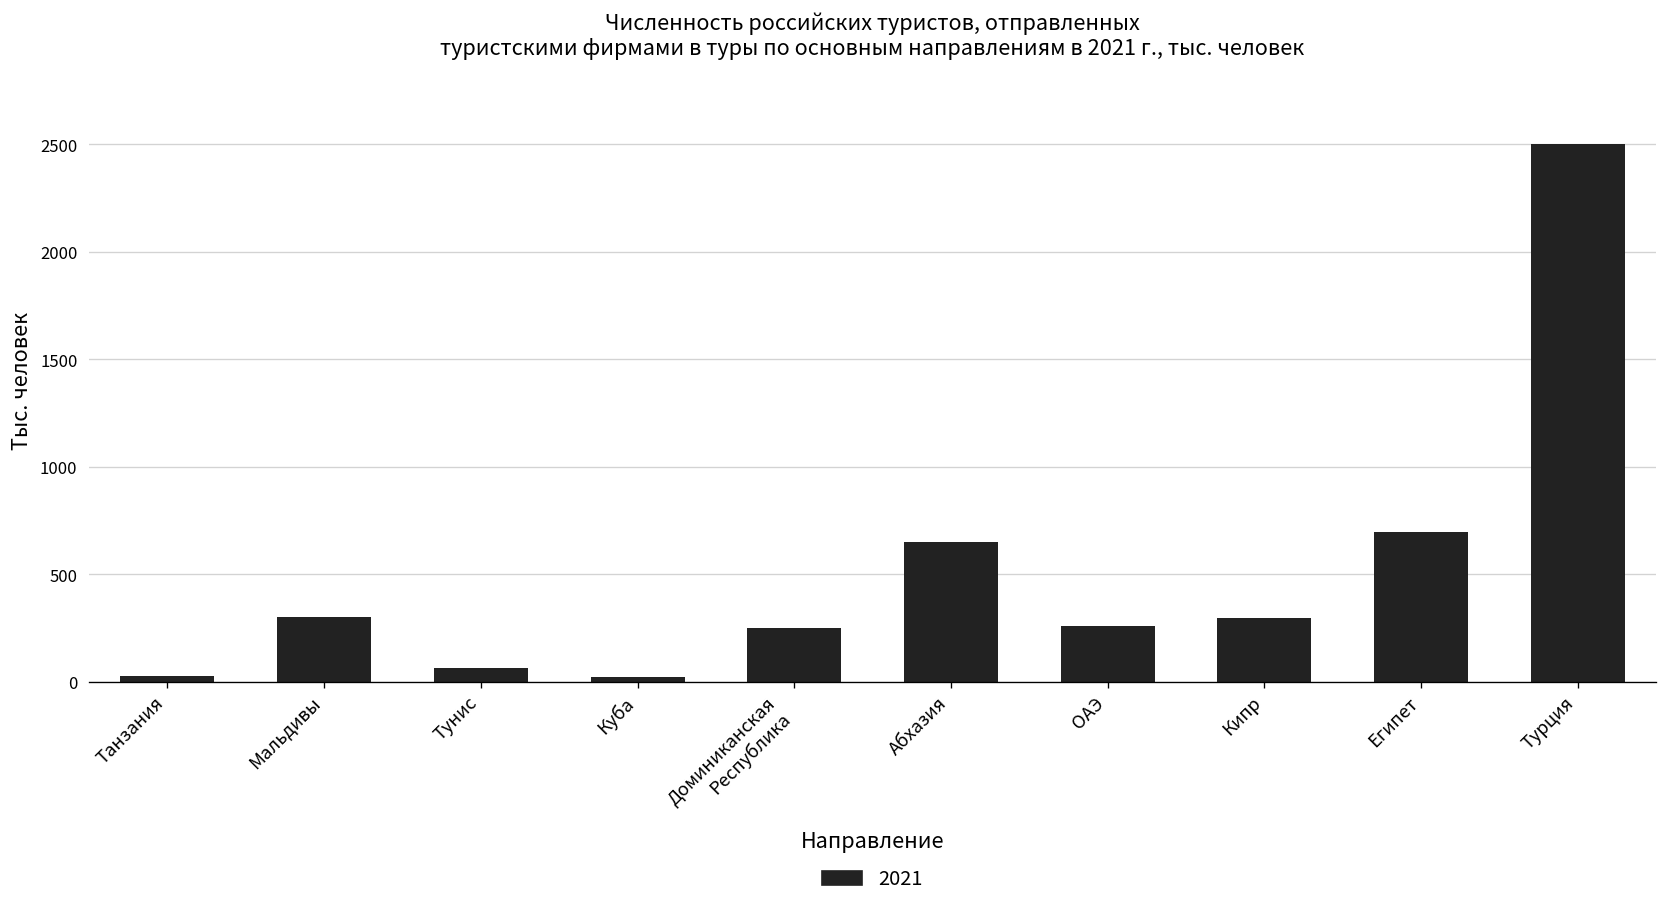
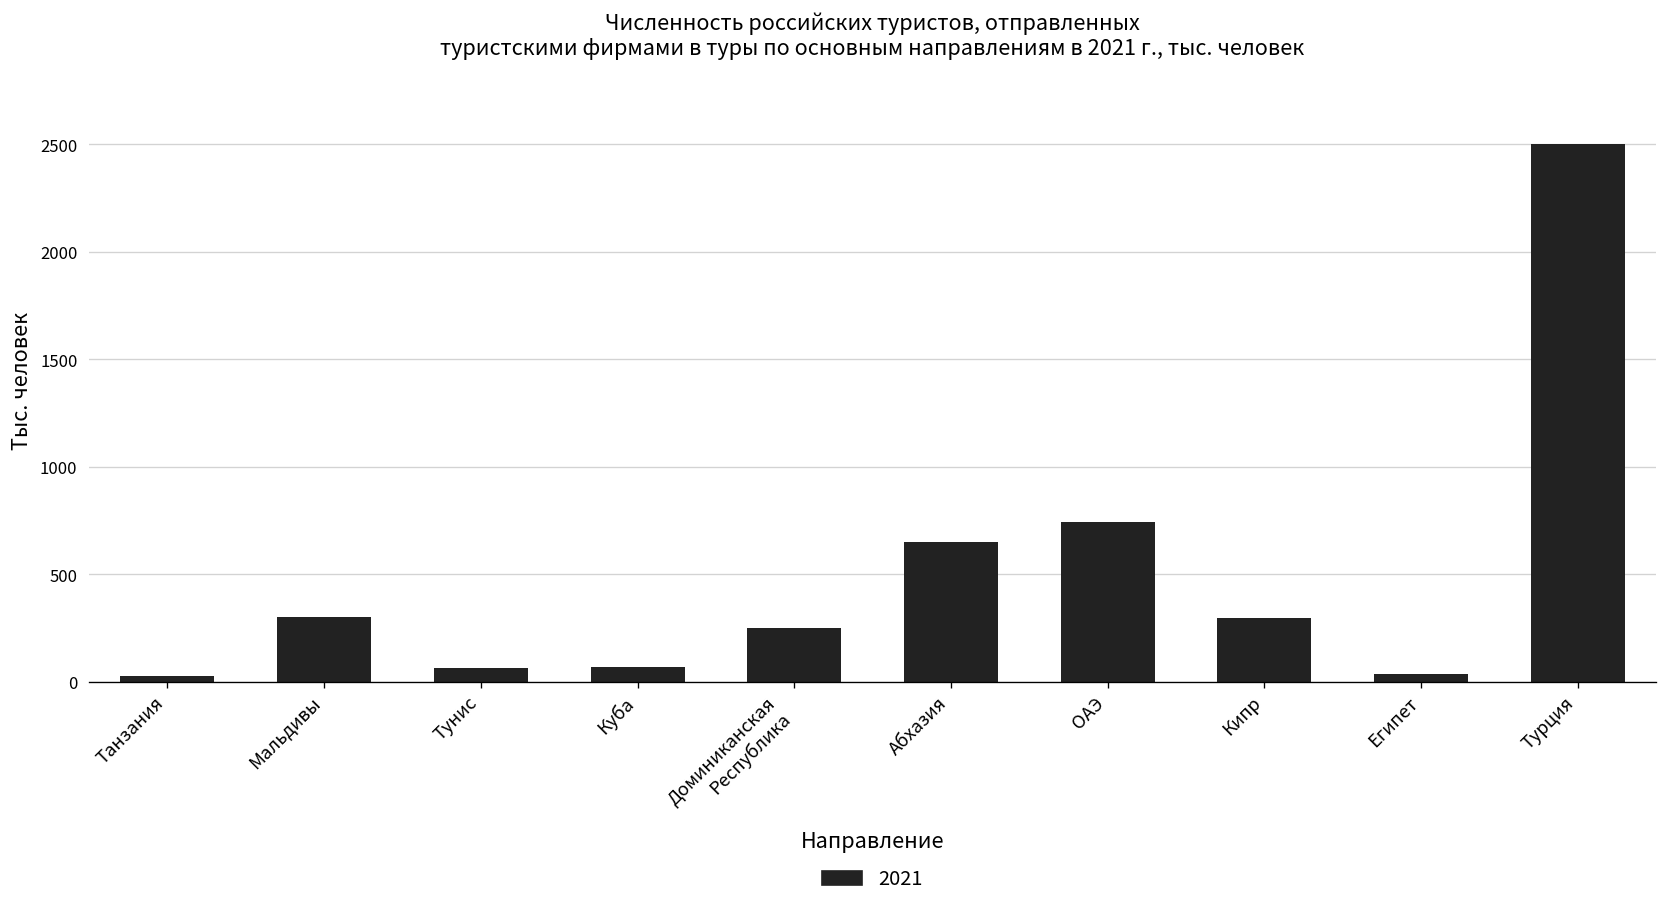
Куба: 20 -> 70
ОАЭ: 260 -> 750
Египет: 700 -> 40
